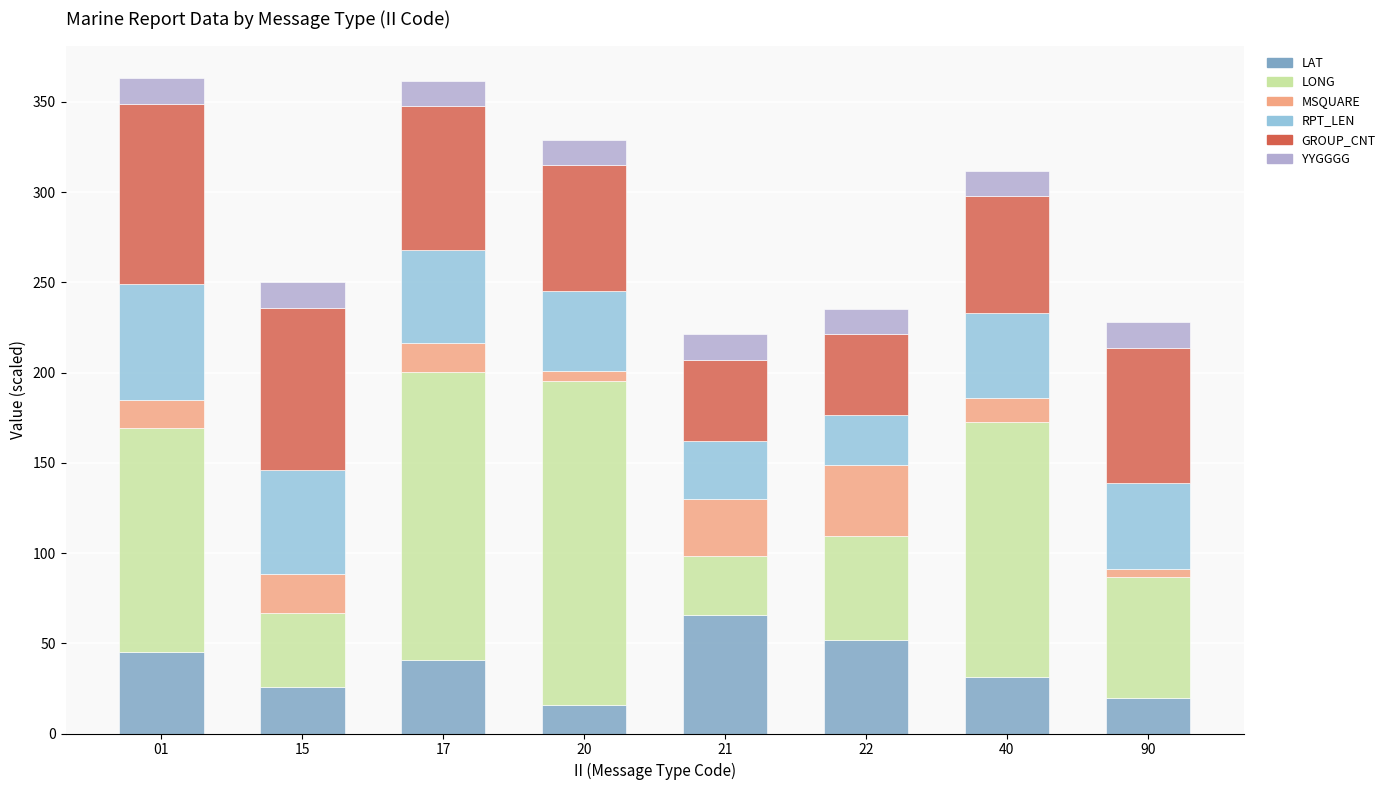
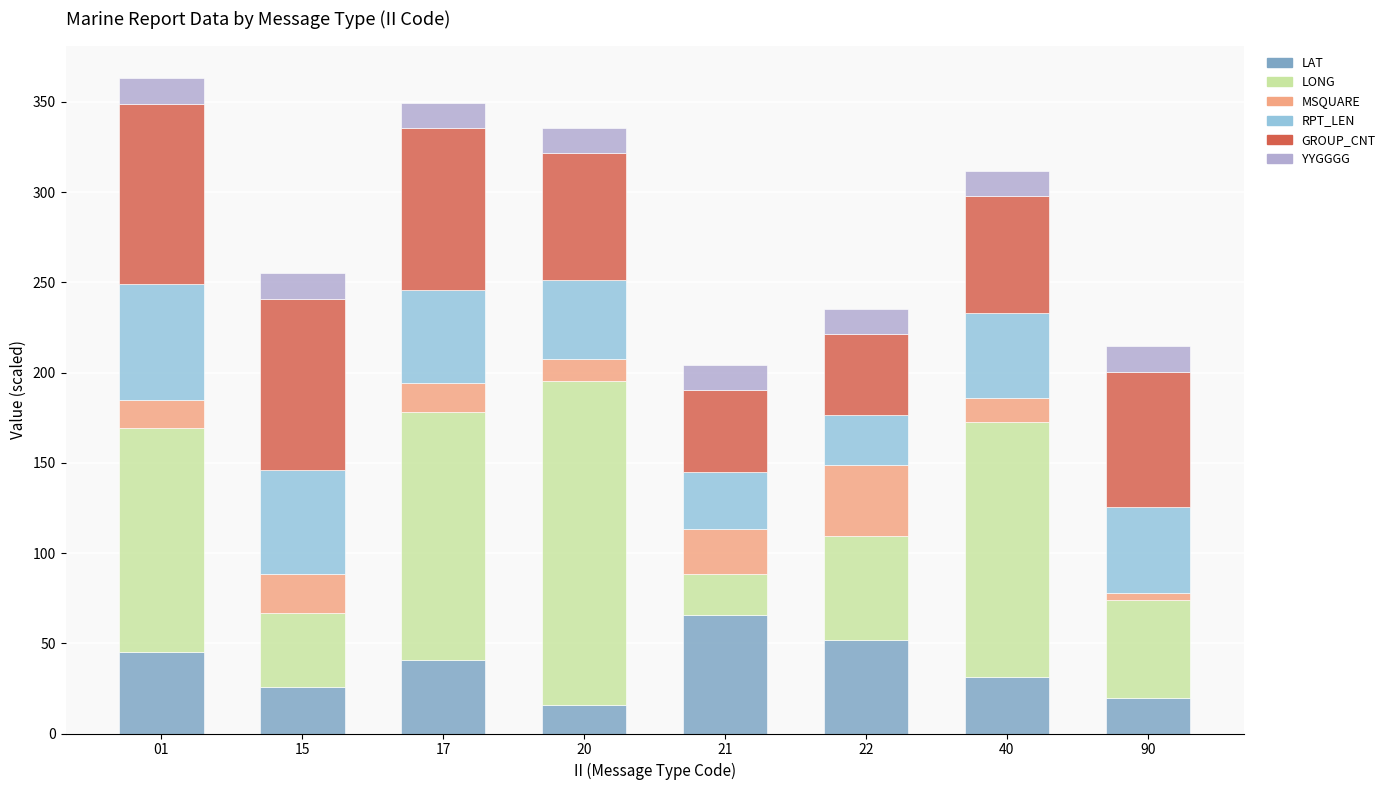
GROUP_CNT, 15: 90 -> 95
LONG, 17: 160 -> 137
GROUP_CNT, 17: 80 -> 90
MSQUARE, 20: 6 -> 12
LONG, 21: 33 -> 23
MSQUARE, 21: 32 -> 25
LONG, 90: 67 -> 54
